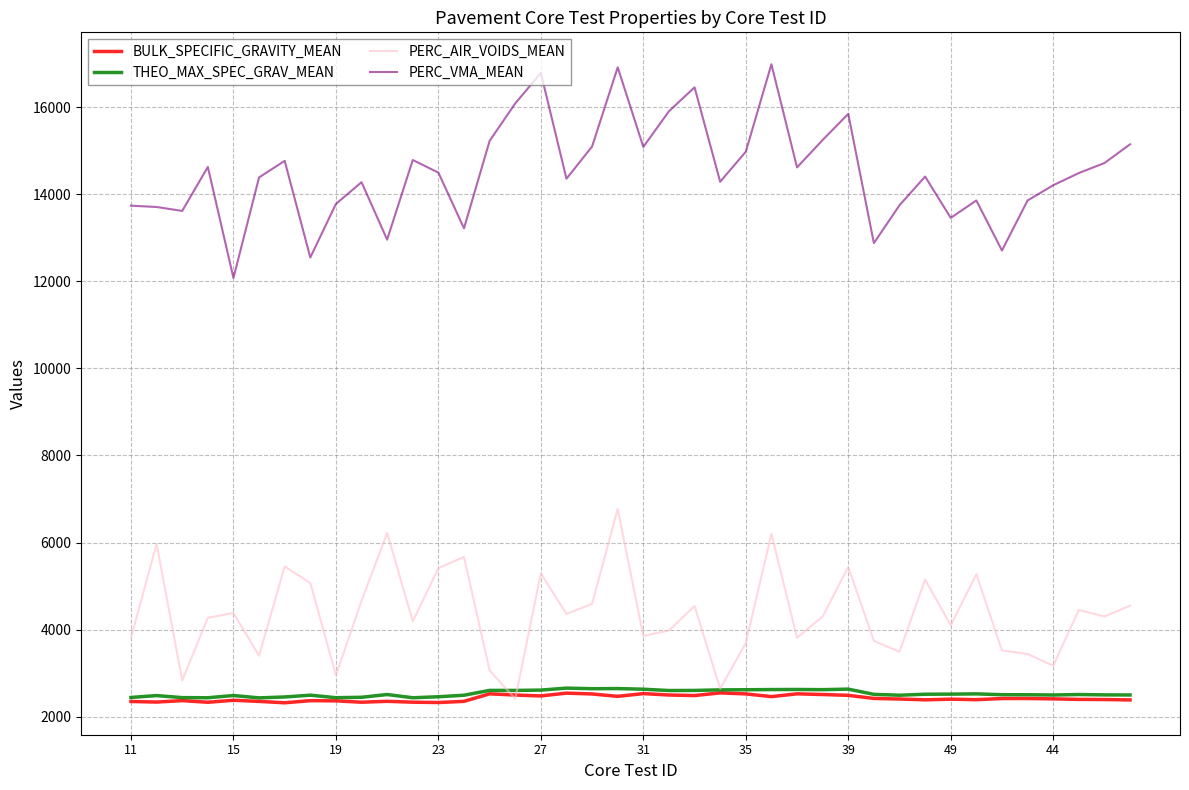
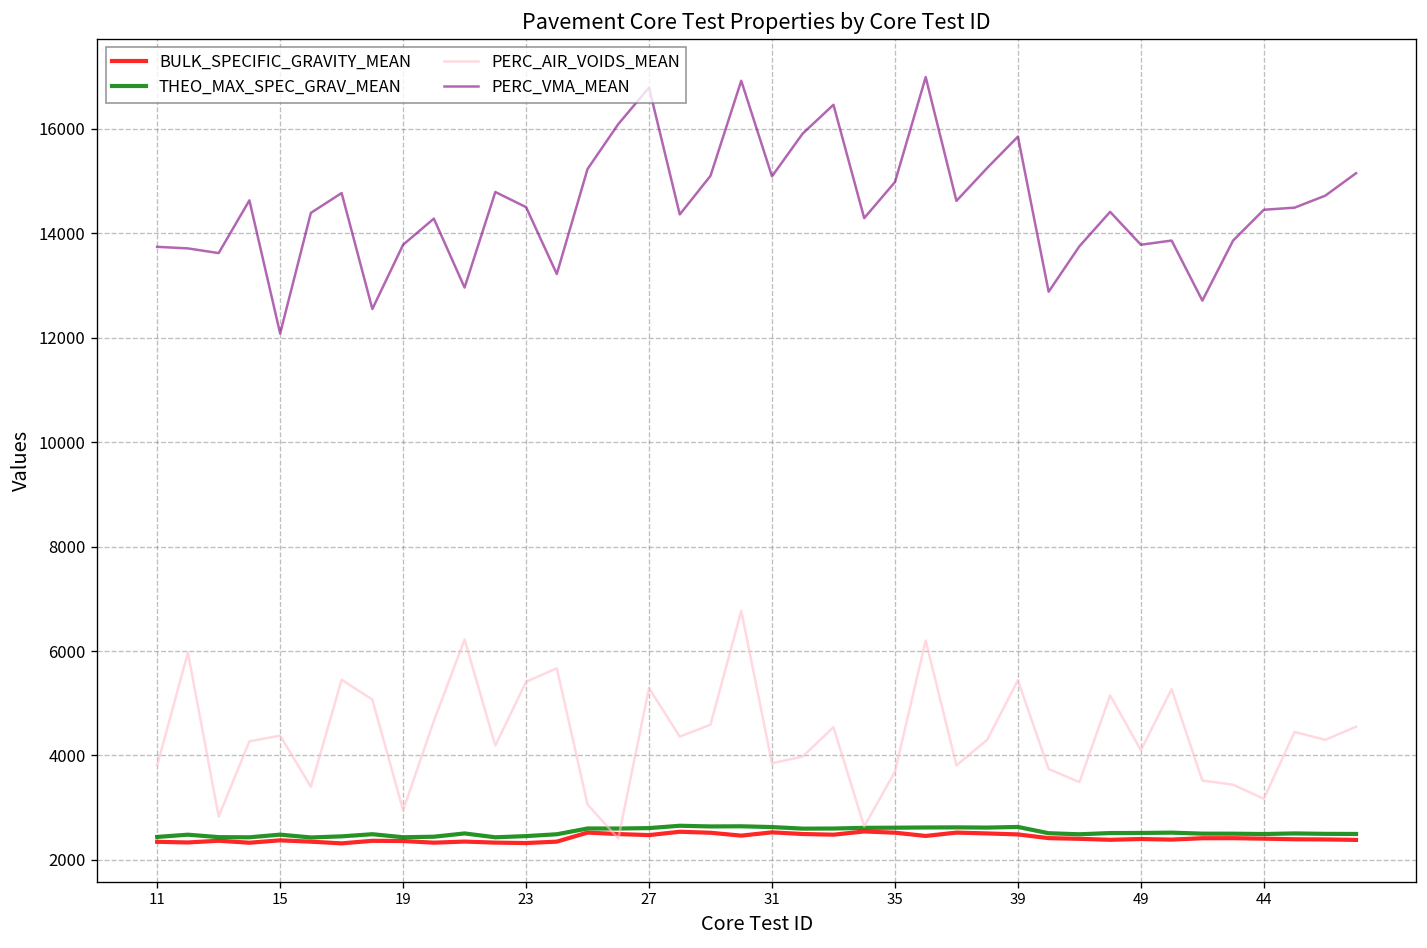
PERC_VMA_MEAN, 49: 13500 -> 13800
PERC_VMA_MEAN, 44: 14200 -> 14500
